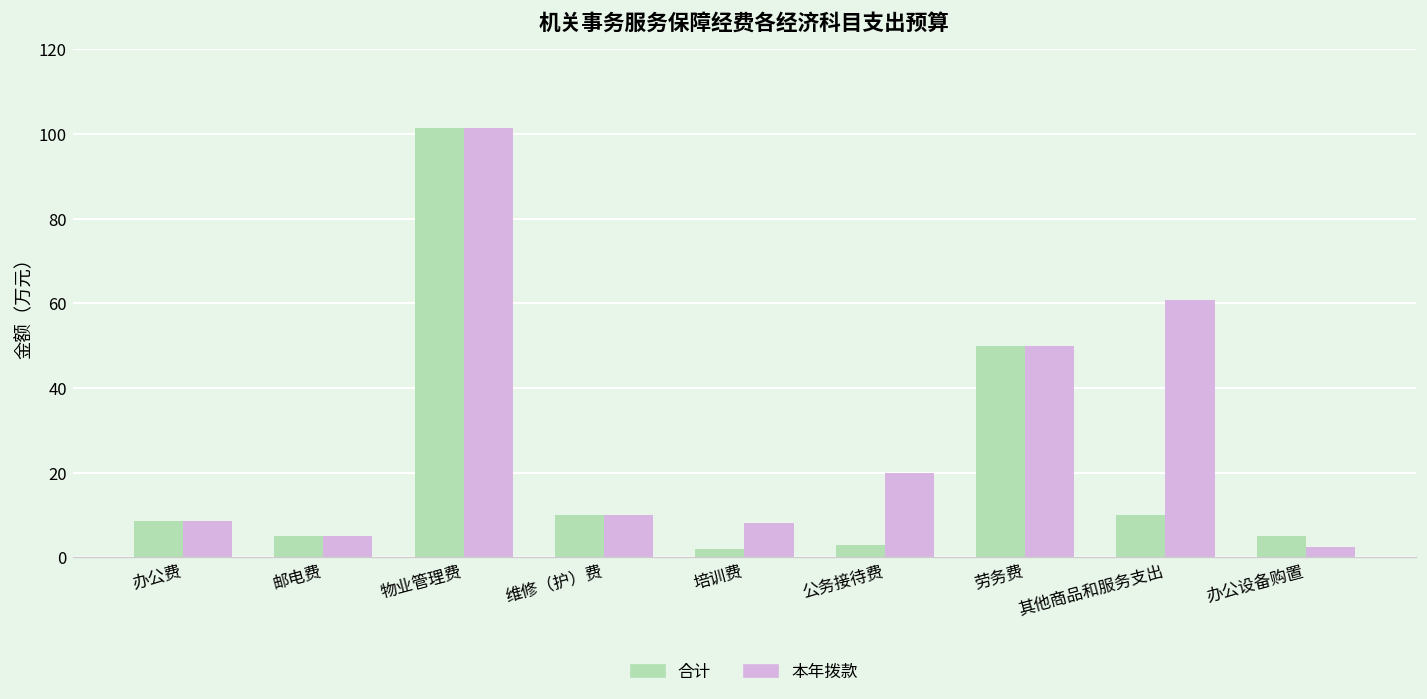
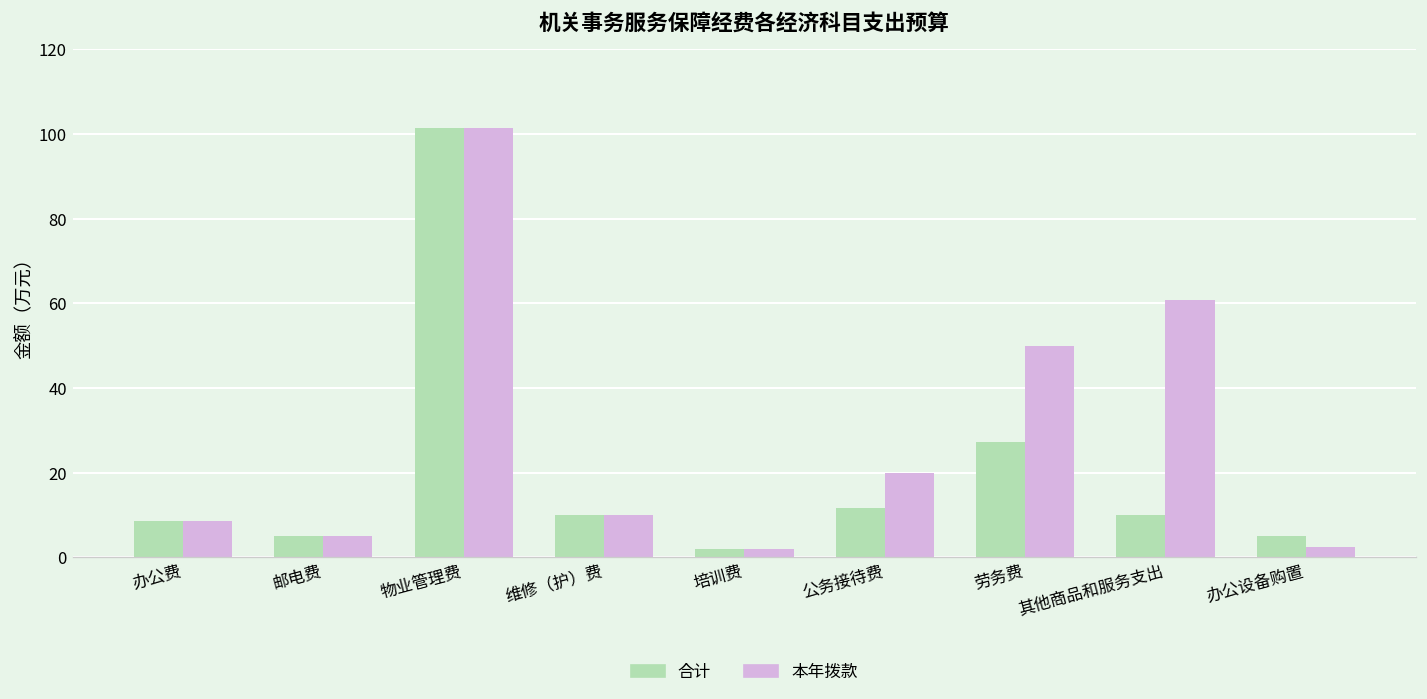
本年拨款, 培训费: 8 -> 2
合计, 公务接待费: 3 -> 12
合计, 劳务费: 50 -> 27
